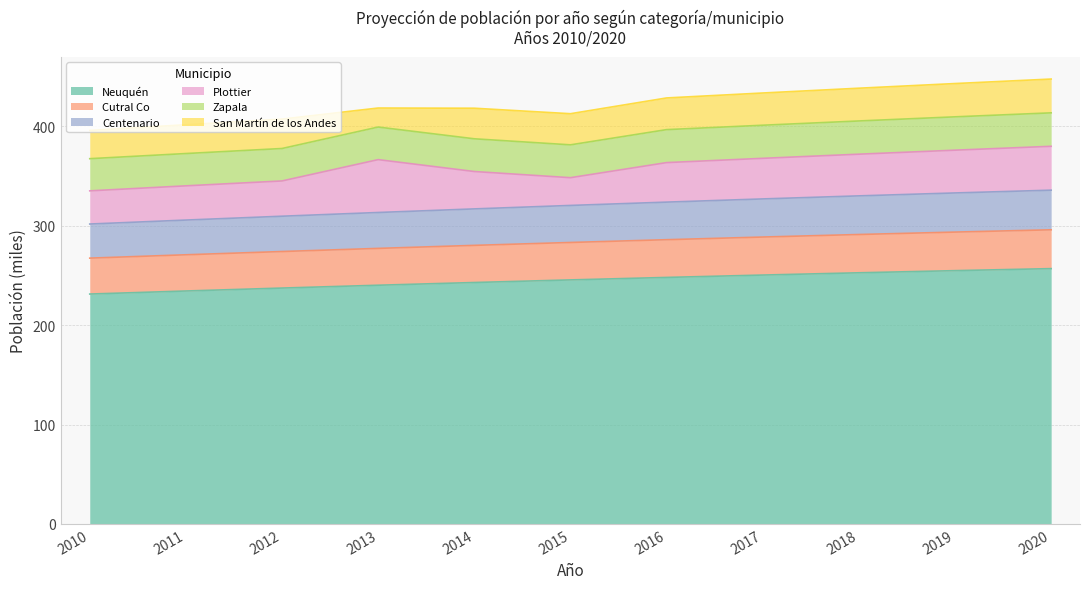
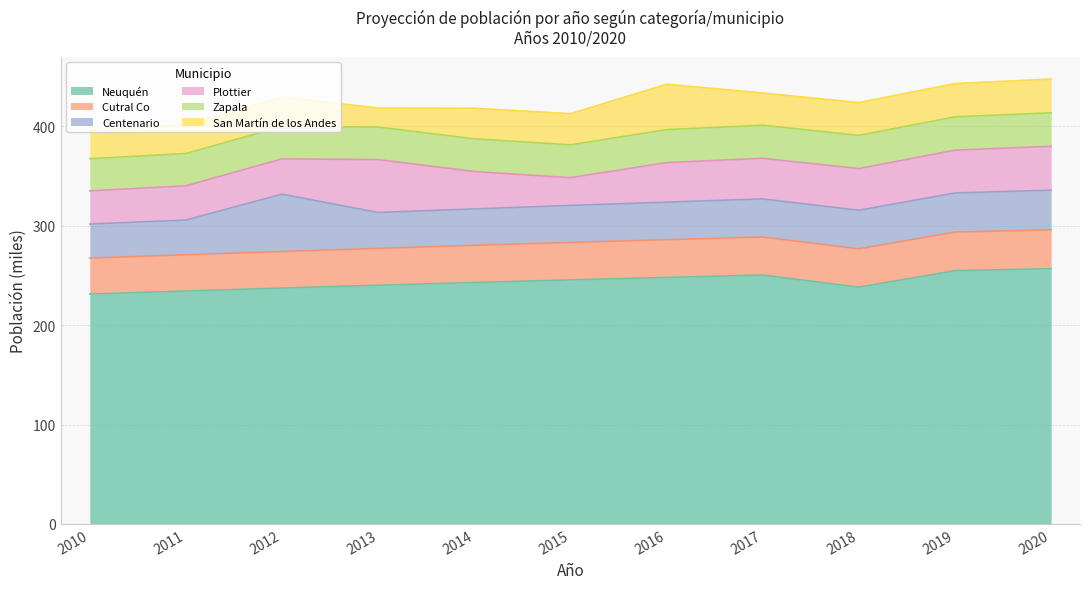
Centenario, 2012: 40 -> 60
San Martín de los Andes, 2016: 30 -> 50
Neuquén, 2018: 250 -> 240
